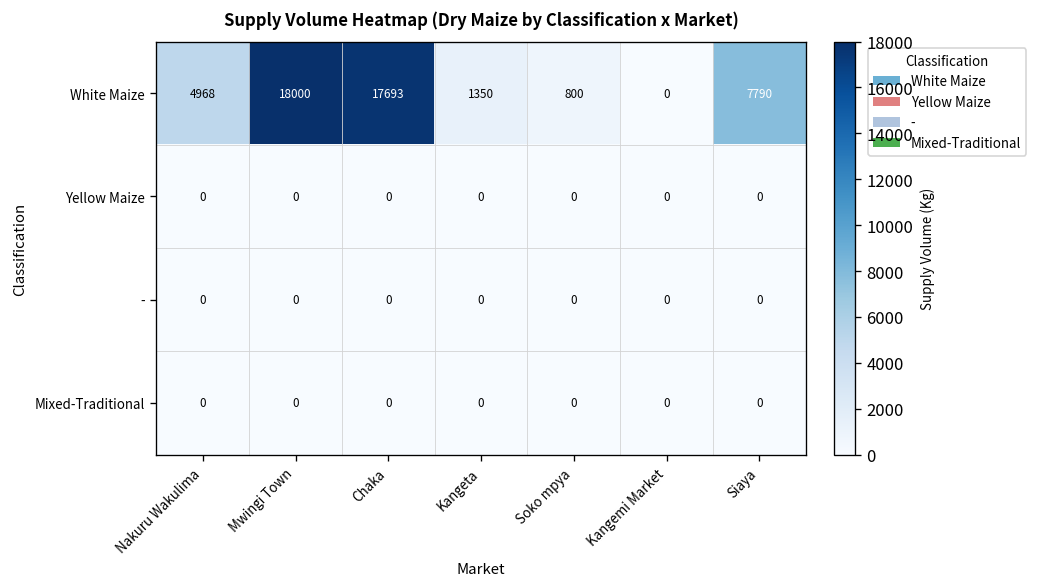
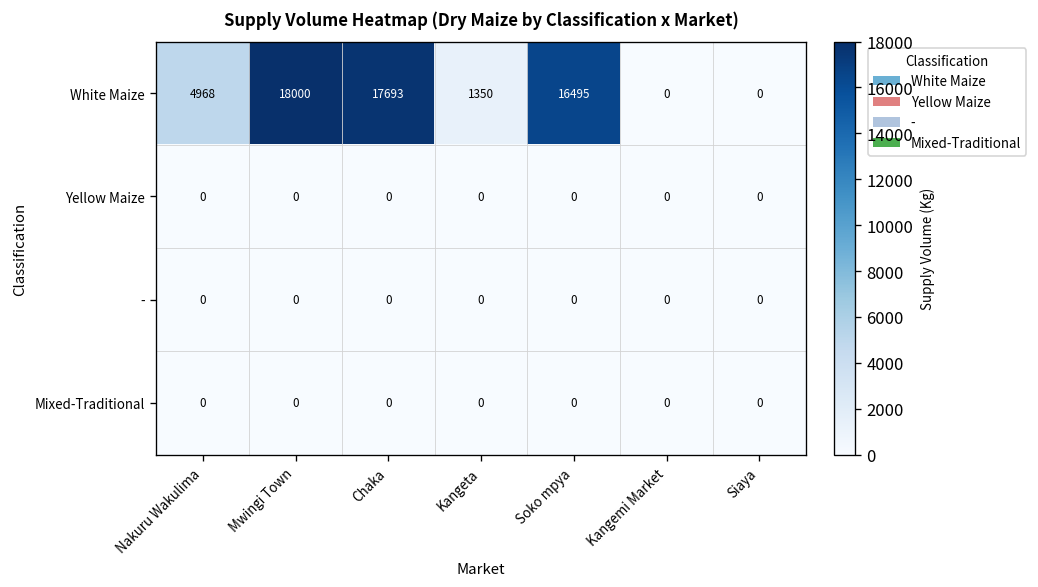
White Maize, Soko mpya: 800 -> 16495
White Maize, Siaya: 7790 -> 0
